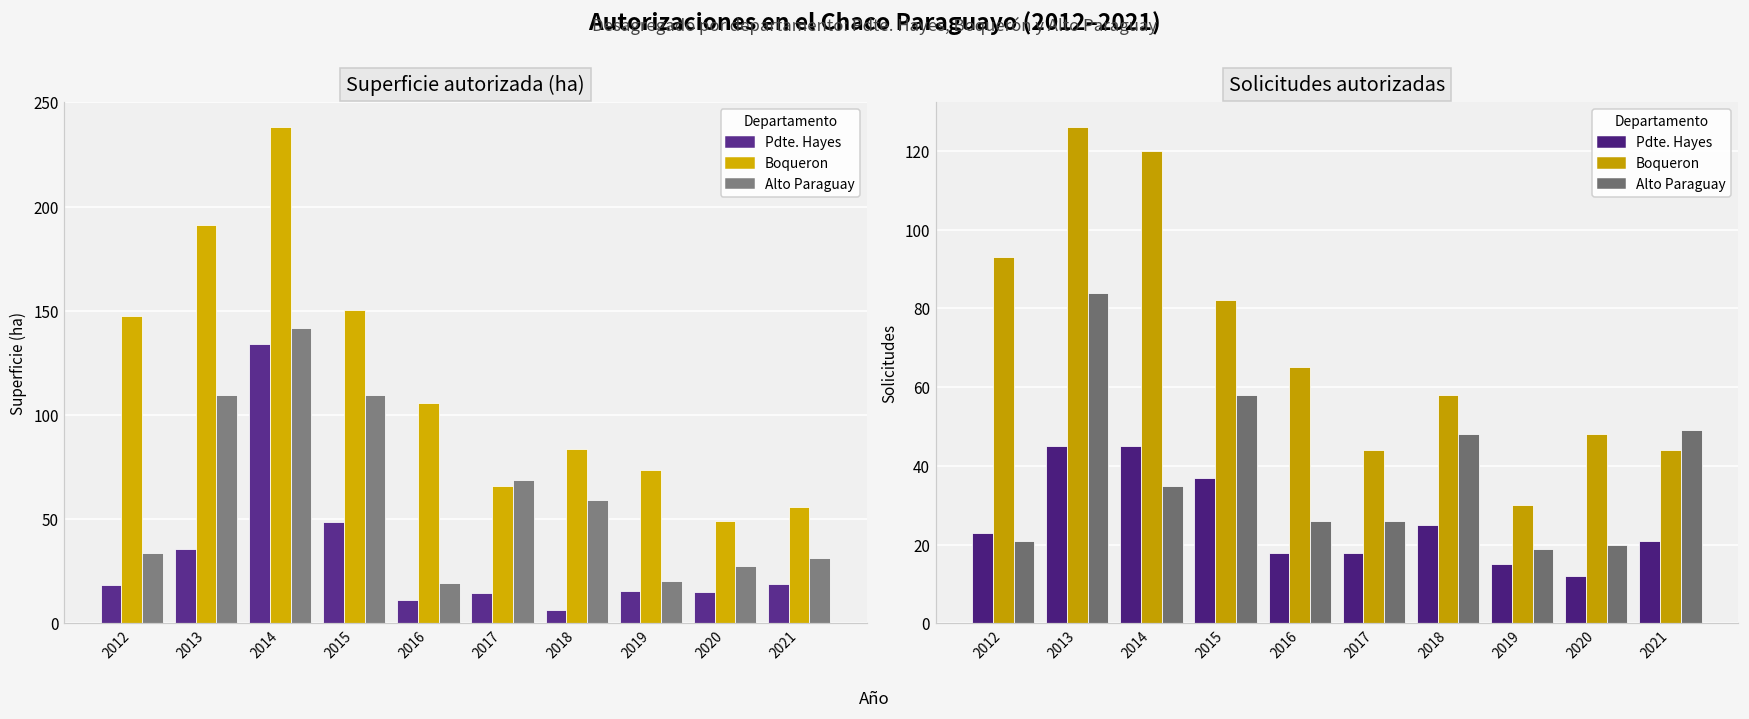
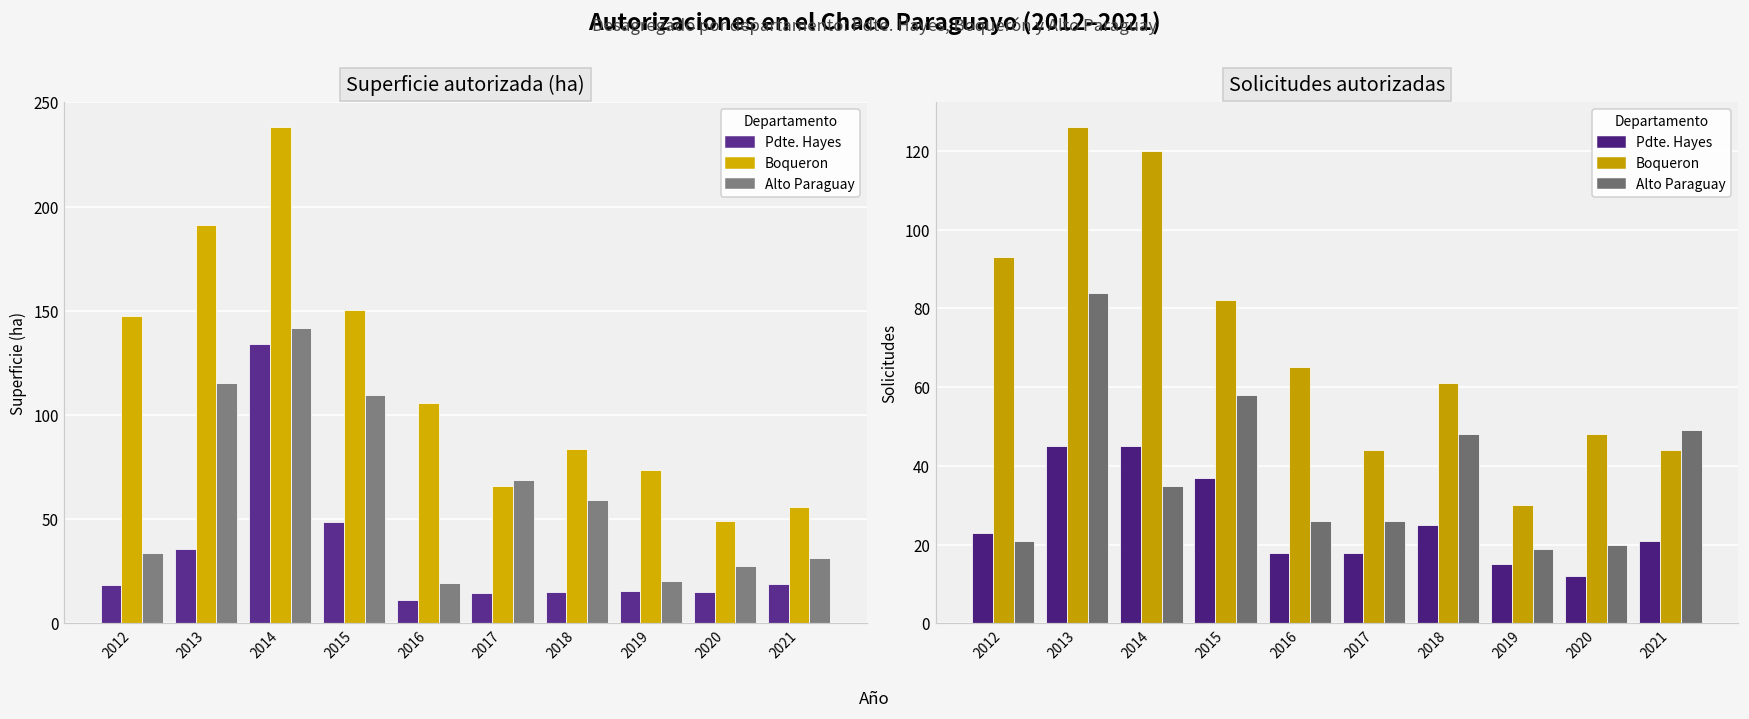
Superficie autorizada (ha), Alto Paraguay, 2013: 110 -> 115
Superficie autorizada (ha), Pdte. Hayes, 2018: 6 -> 15
Solicitudes autorizadas, Boqueron, 2018: 58 -> 61
